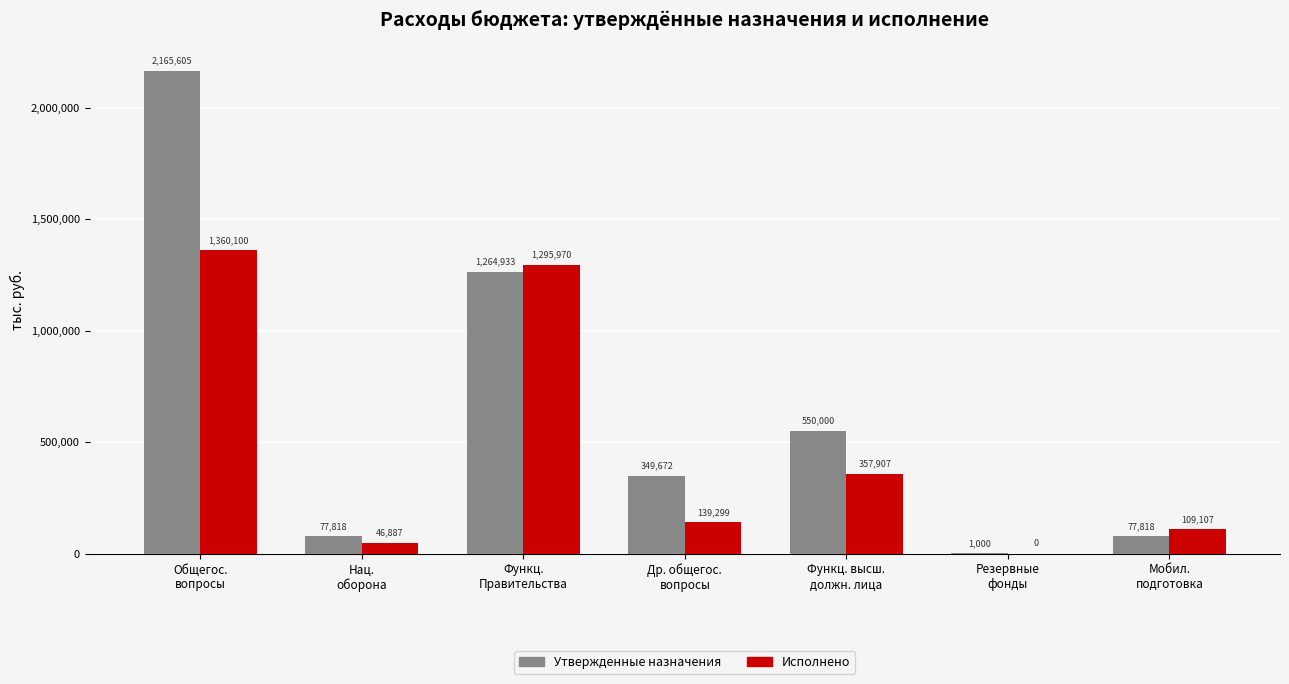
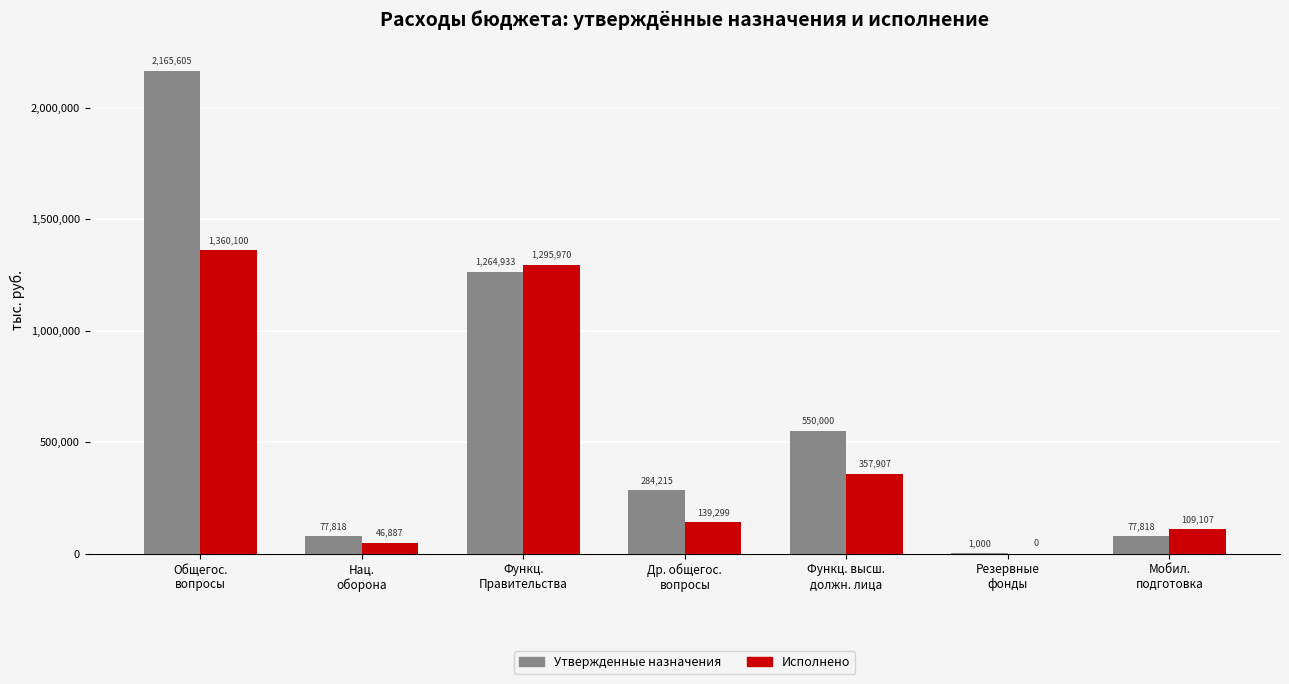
Утвержденные назначения, Др. общегос. вопросы: 349,672 -> 284,215
